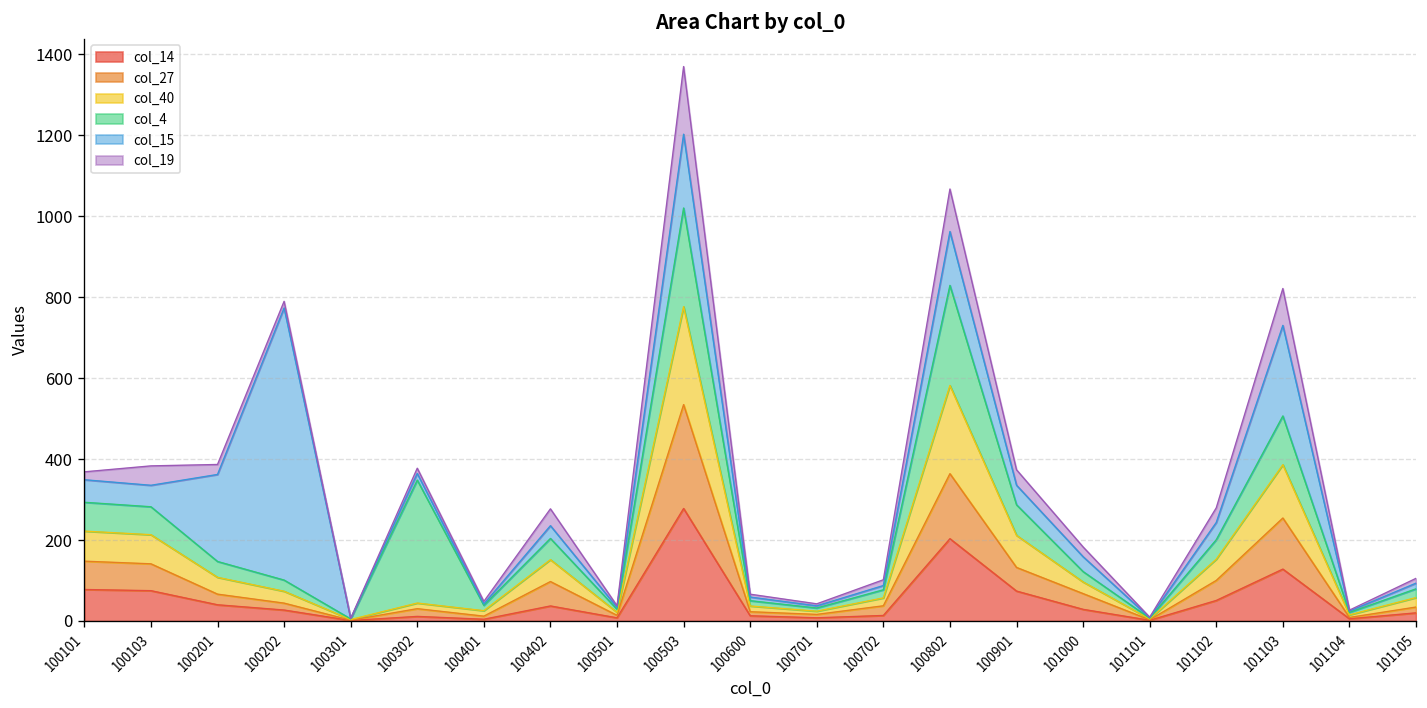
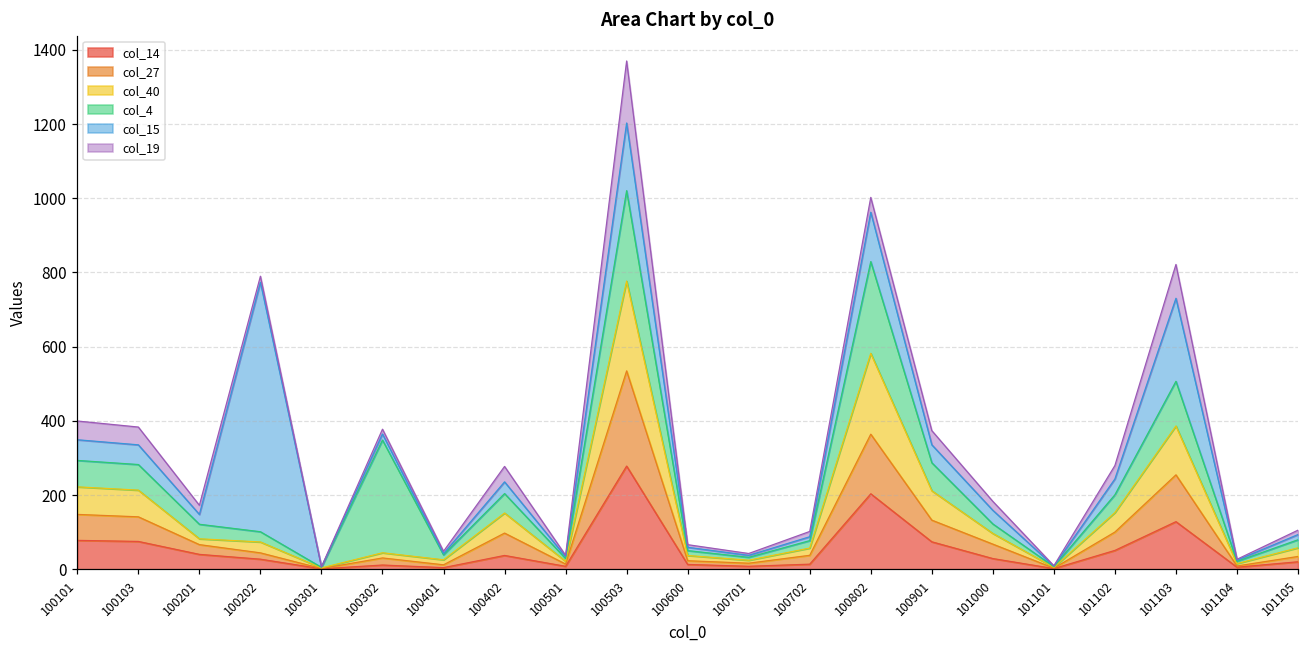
col_19, 100101: 20 -> 50
col_40, 100201: 40 -> 20
col_15, 100201: 220 -> 30
col_19, 100802: 110 -> 40
